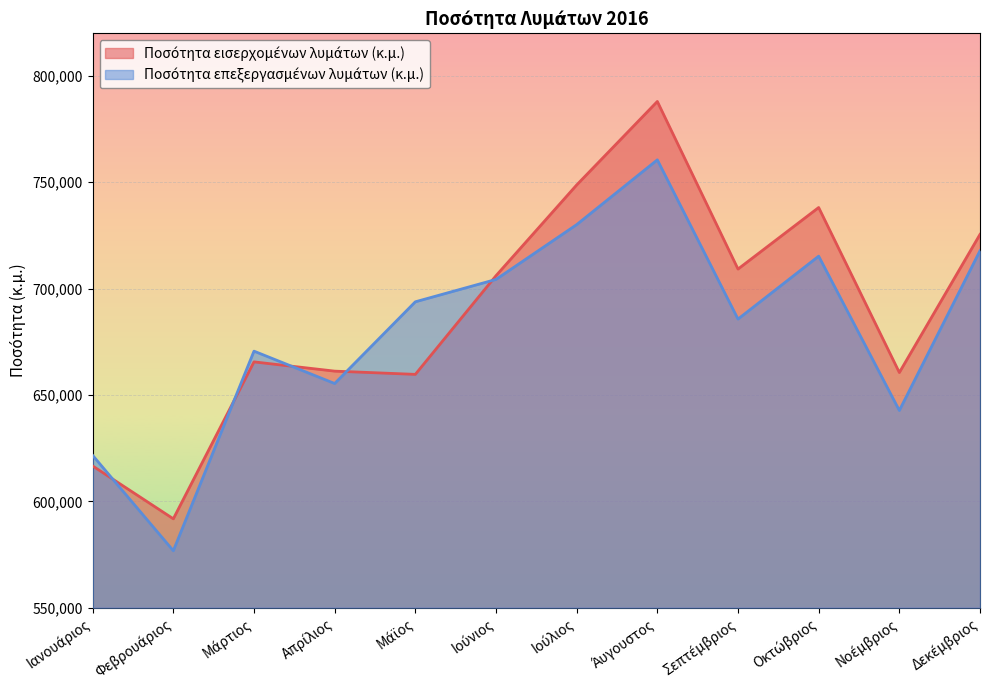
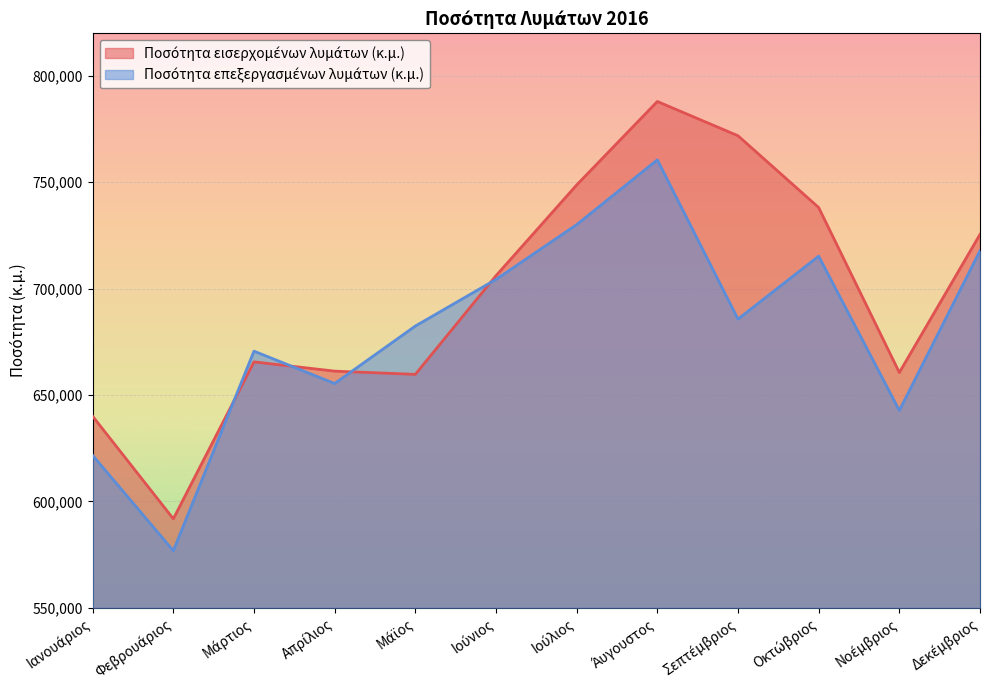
Ποσότητα εισερχομένων λυμάτων (κ.μ.), Ιανουάριος: 617,000 -> 640,000
Ποσότητα επεξεργασμένων λυμάτων (κ.μ.), Μάϊος: 694,000 -> 682,000
Ποσότητα εισερχομένων λυμάτων (κ.μ.), Σεπτέμβριος: 709,000 -> 772,000
